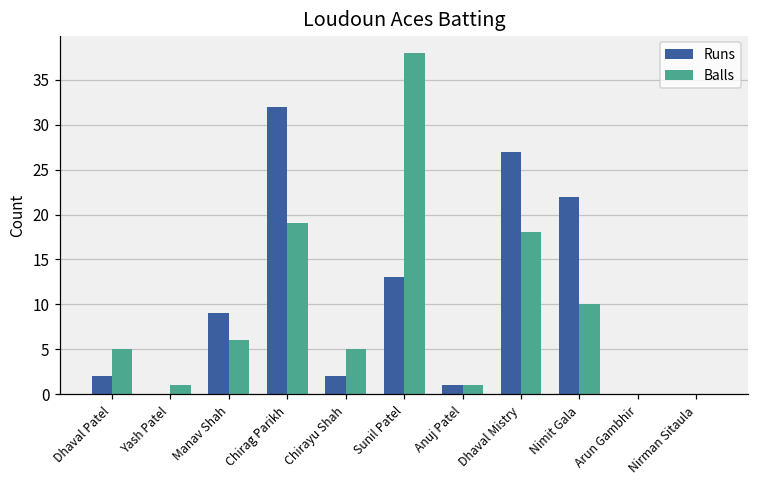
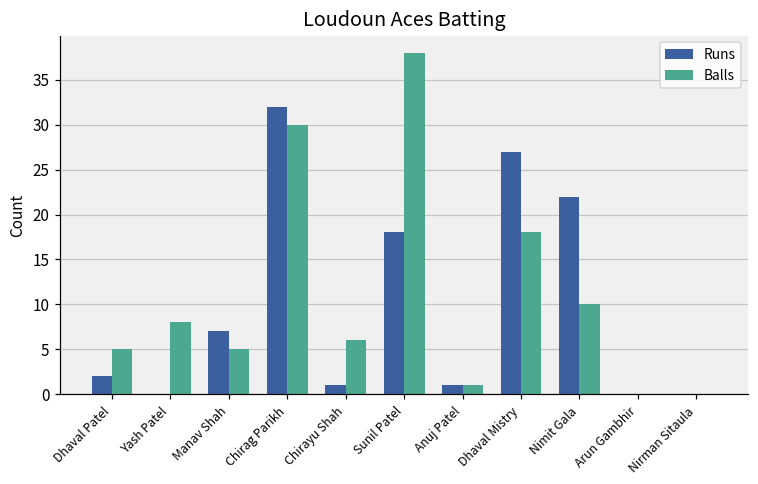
Balls, Yash Patel: 1 -> 8
Runs, Manav Shah: 9 -> 7
Balls, Manav Shah: 6 -> 5
Balls, Chirag Parikh: 19 -> 30
Runs, Chirayu Shah: 2 -> 1
Balls, Chirayu Shah: 5 -> 6
Runs, Sunil Patel: 13 -> 18
